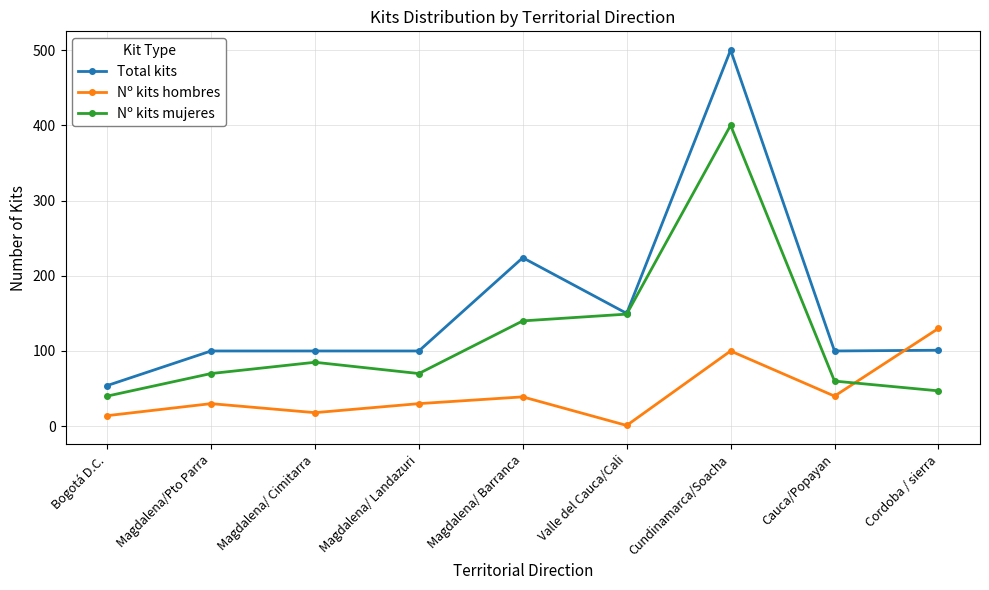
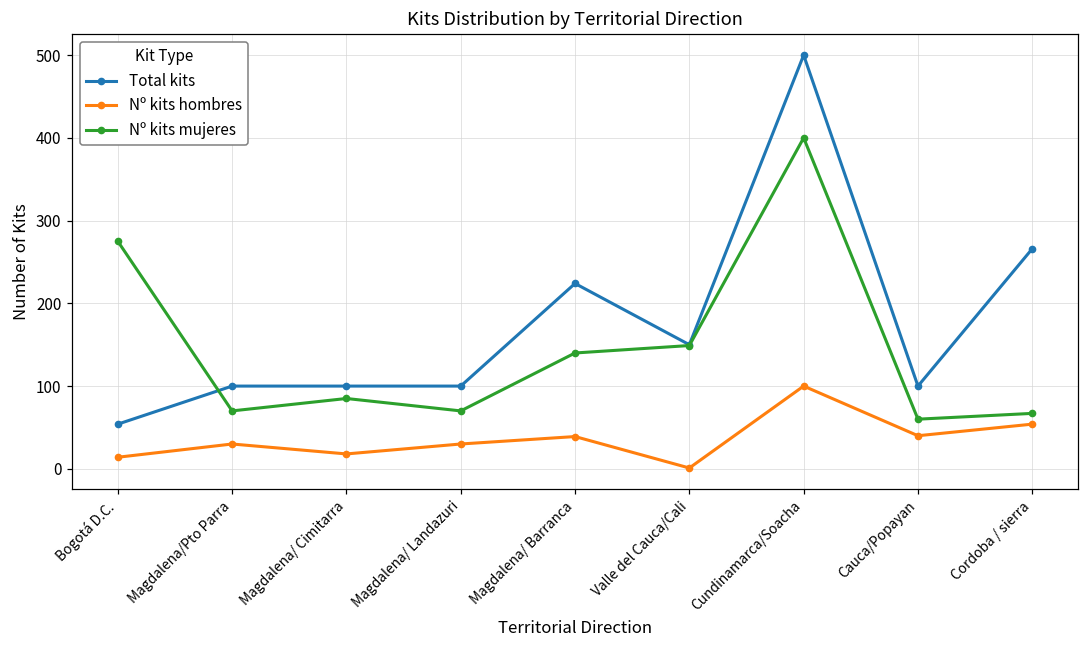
Nº kits mujeres, Bogotá D.C.: 40 -> 280
Total kits, Cordoba / sierra: 100 -> 270
Nº kits hombres, Cordoba / sierra: 130 -> 50
Nº kits mujeres, Cordoba / sierra: 50 -> 70
